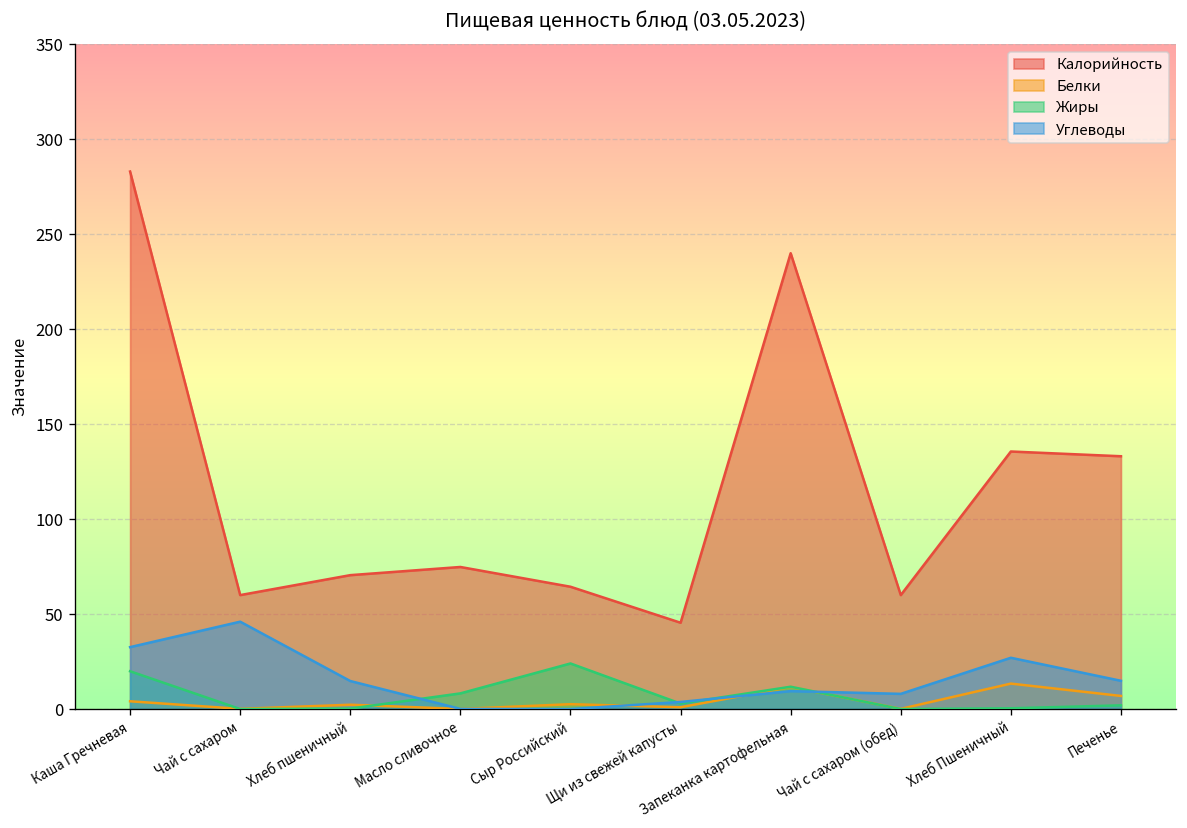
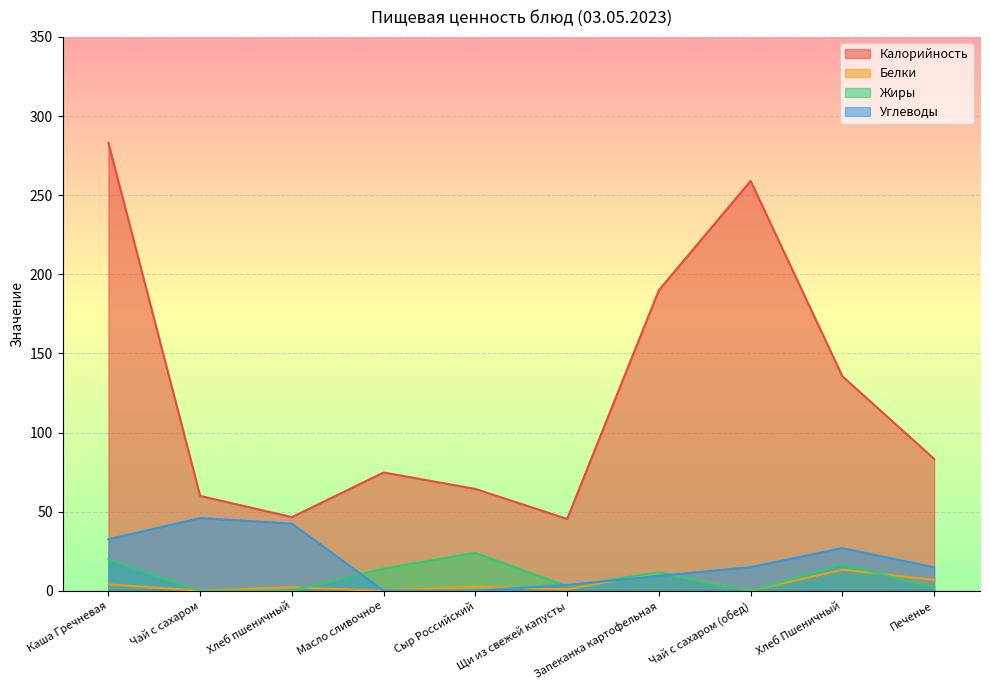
Калорийность, Хлеб пшеничный: 71 -> 47
Углеводы, Хлеб пшеничный: 15 -> 42
Жиры, Масло сливочное: 8 -> 14
Калорийность, Запеканка картофельная: 240 -> 190
Калорийность, Чай с сахаром (обед): 60 -> 259
Углеводы, Чай с сахаром (обед): 8 -> 15
Жиры, Хлеб Пшеничный: 0 -> 17
Калорийность, Печенье: 133 -> 83
